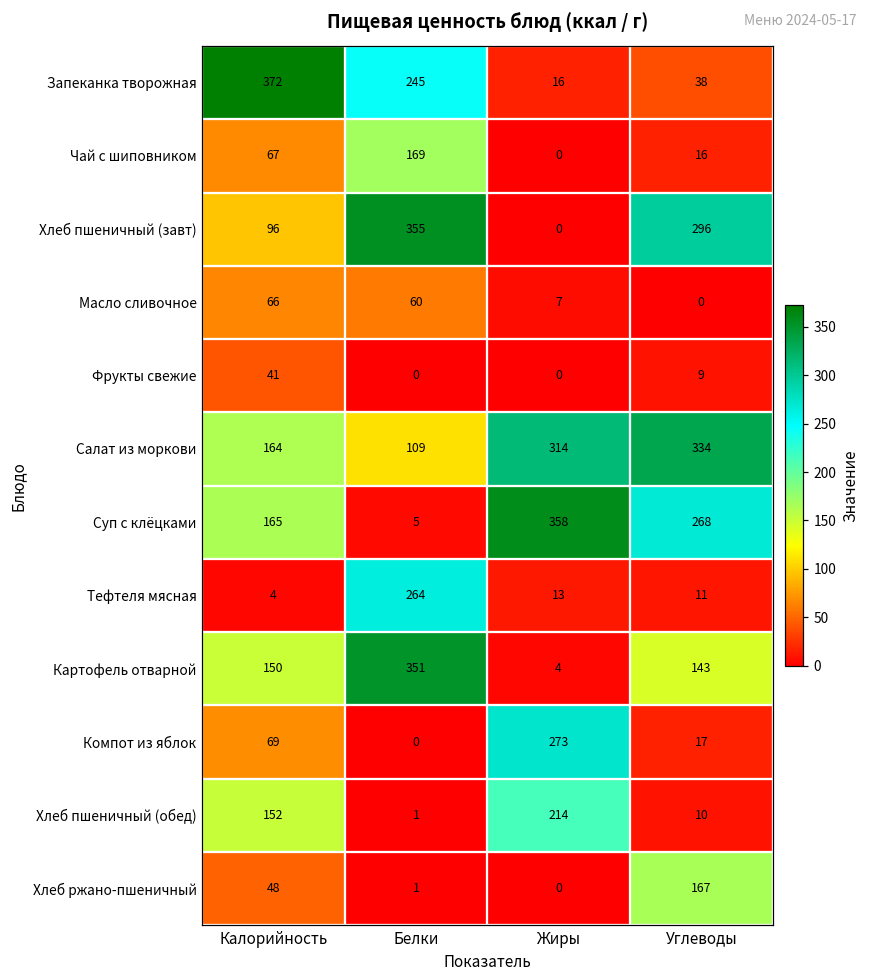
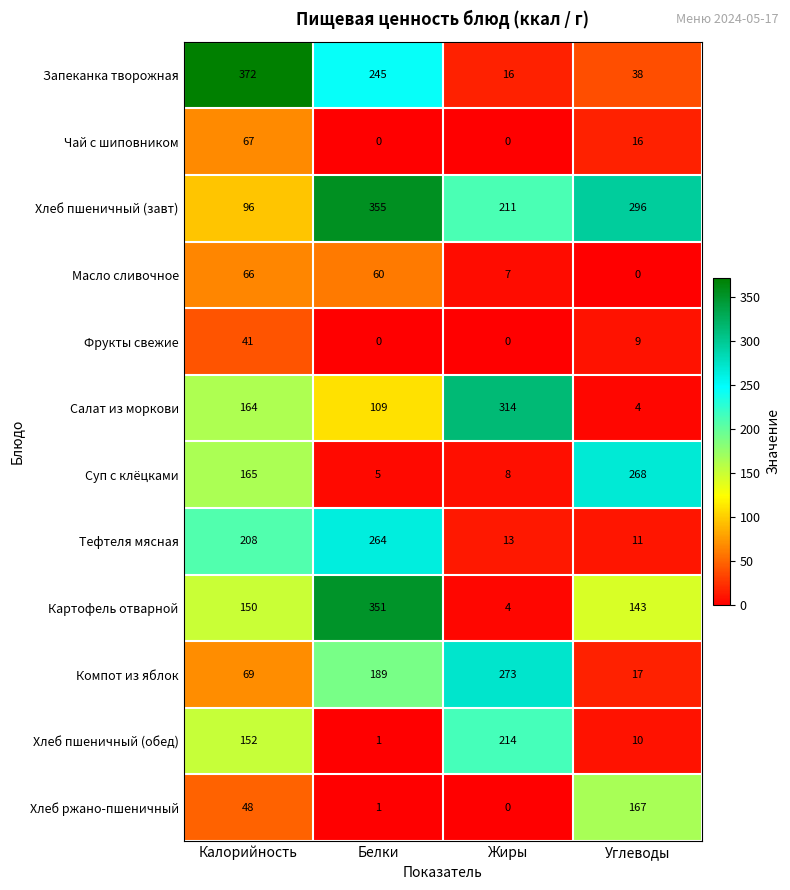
Чай с шиповником, Белки: 169 -> 0
Хлеб пшеничный (завт), Жиры: 0 -> 211
Салат из моркови, Углеводы: 334 -> 4
Суп с клёцками, Жиры: 358 -> 8
Тефтеля мясная, Калорийность: 4 -> 208
Компот из яблок, Белки: 0 -> 189
